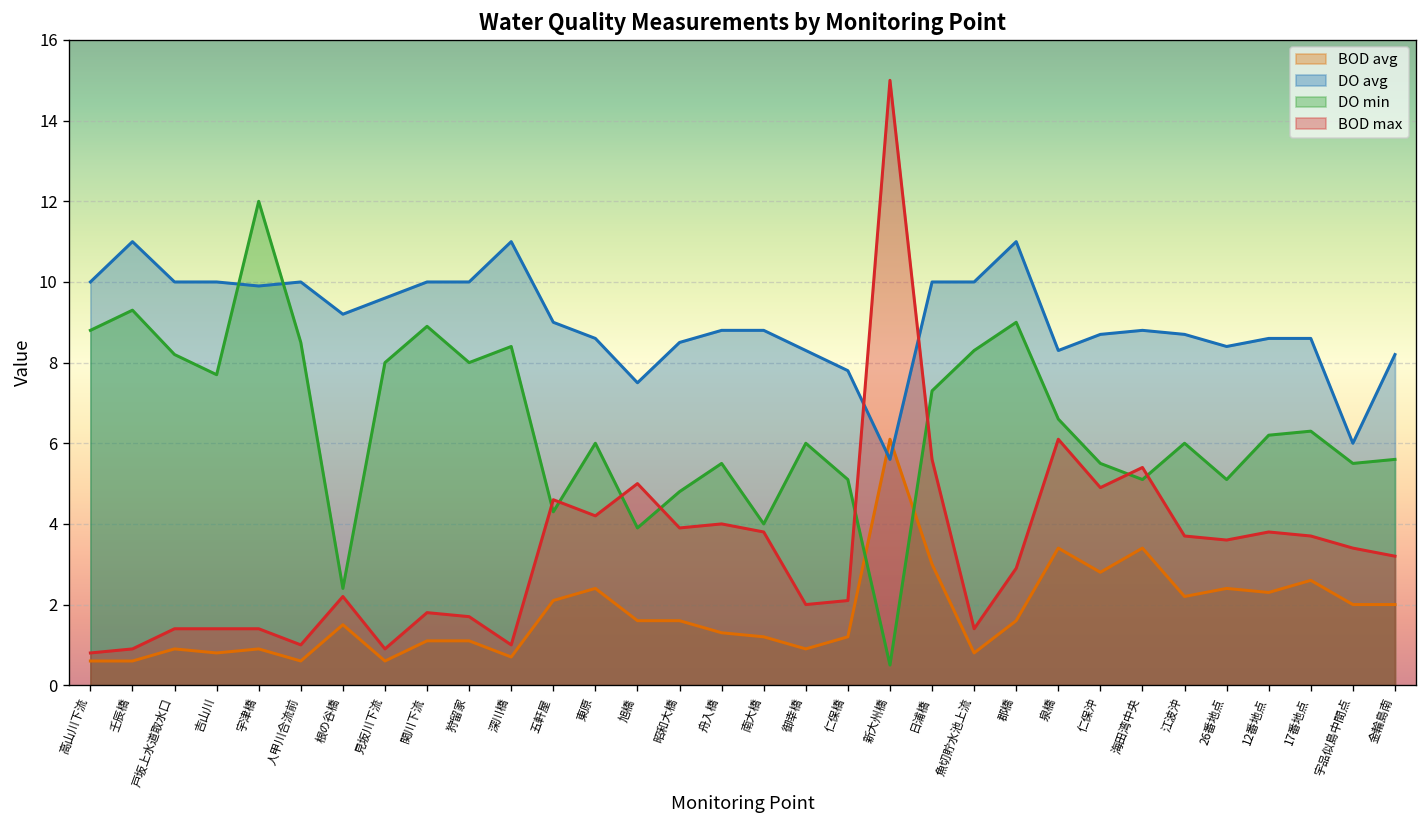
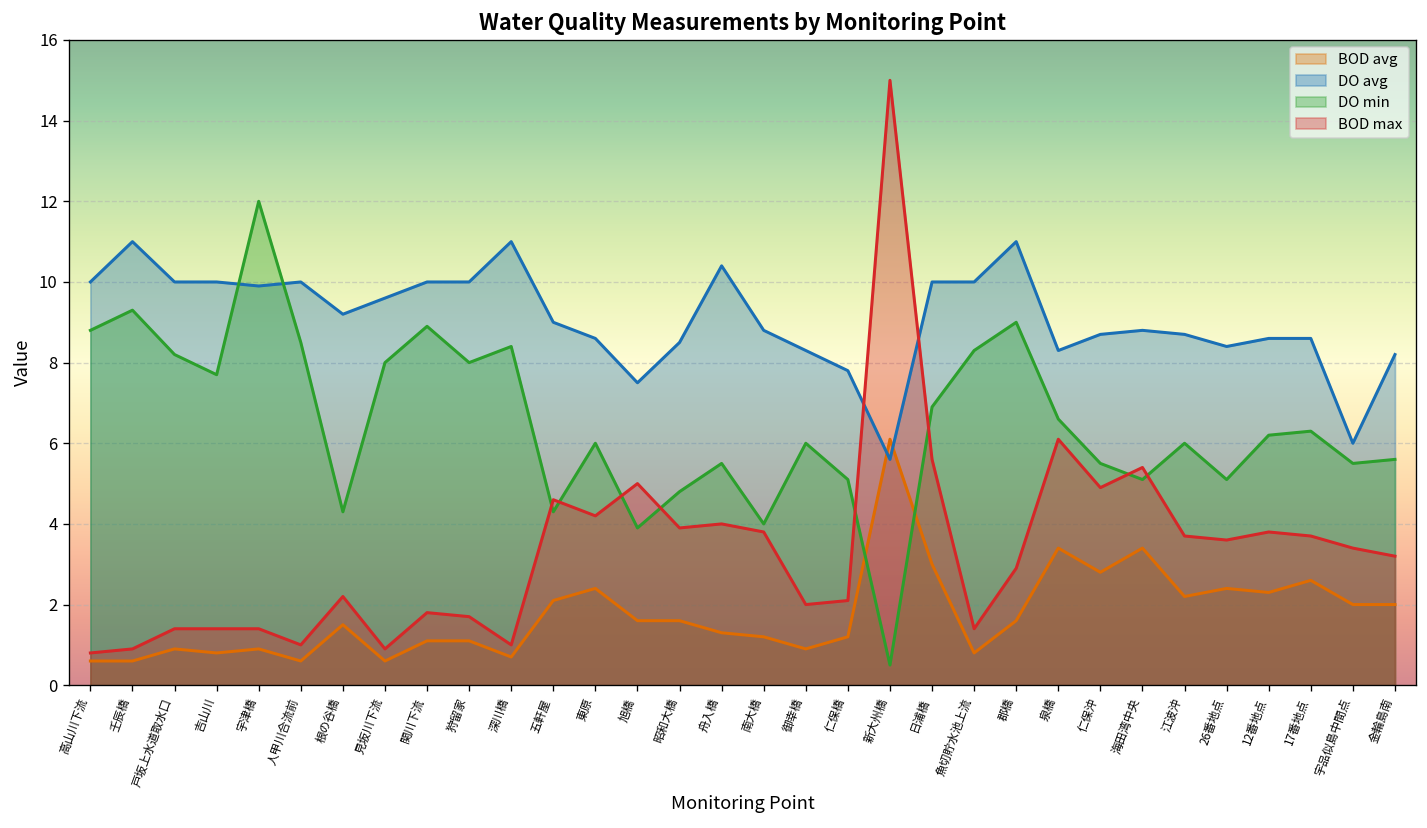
DO min, 根の谷橋: 2.4 -> 4.3
DO avg, 舟入橋: 8.8 -> 10.4
DO min, 日浦橋: 7.3 -> 6.9
